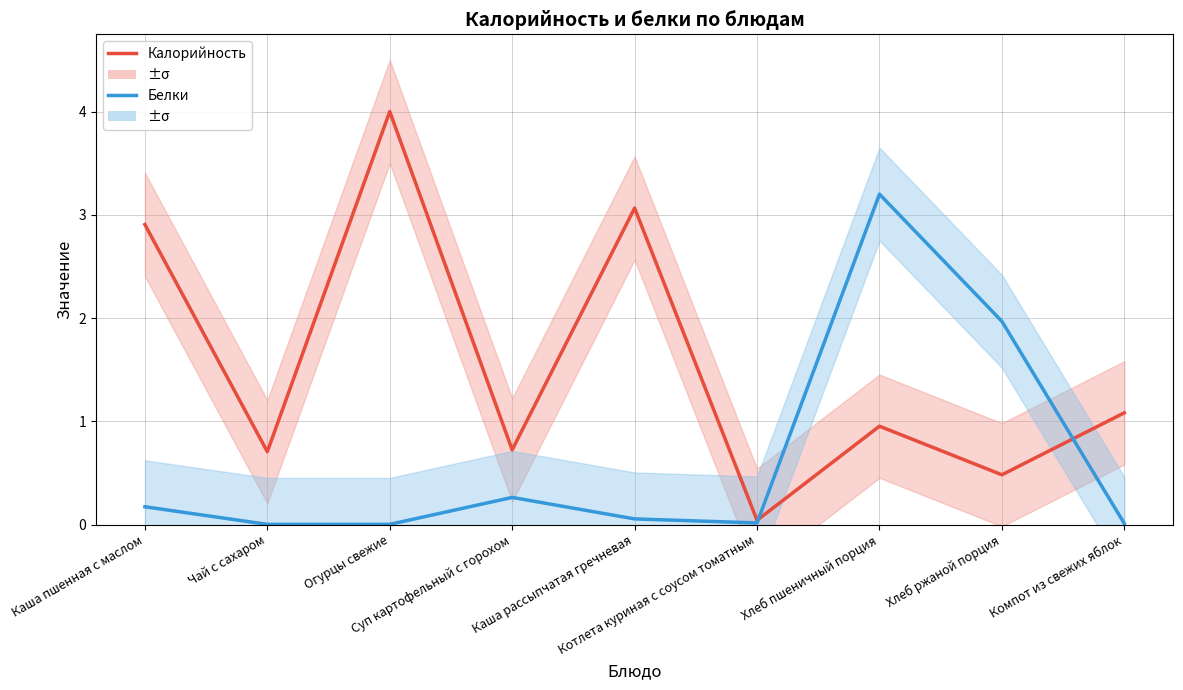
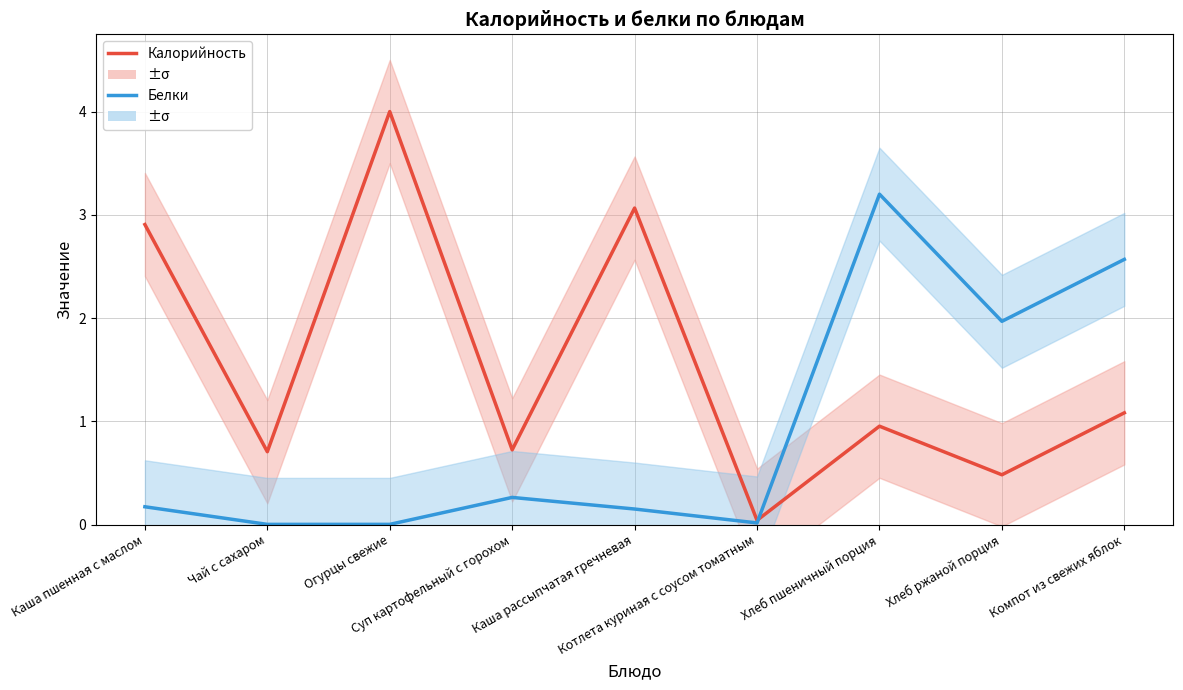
Белки, Каша рассыпчатая гречневая: 0.06 -> 0.15
Белки, Компот из свежих яблок: 0.01 -> 2.57
